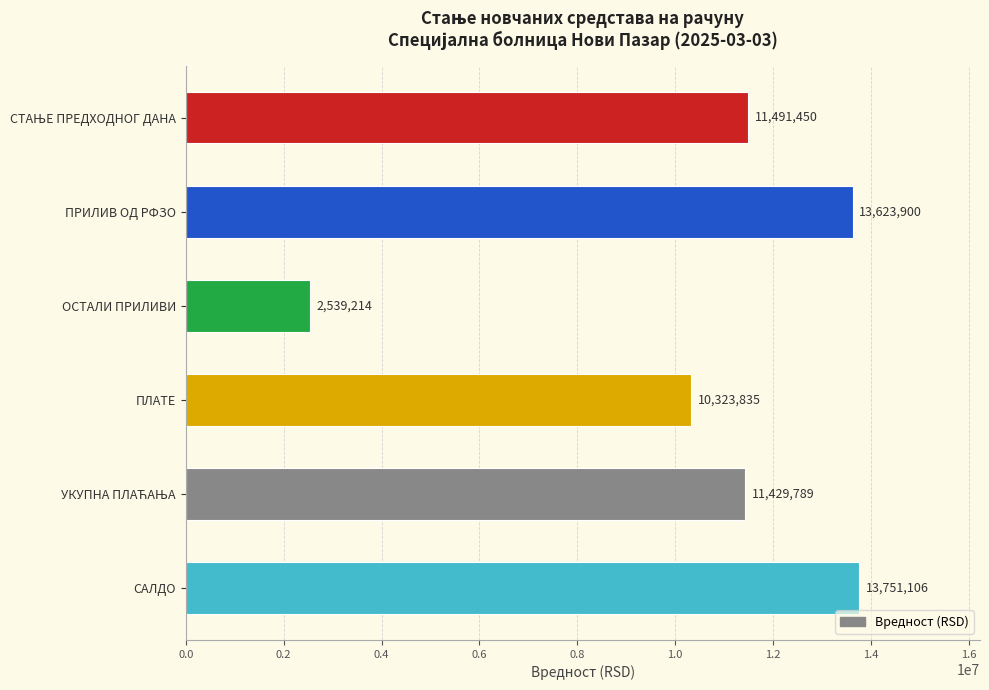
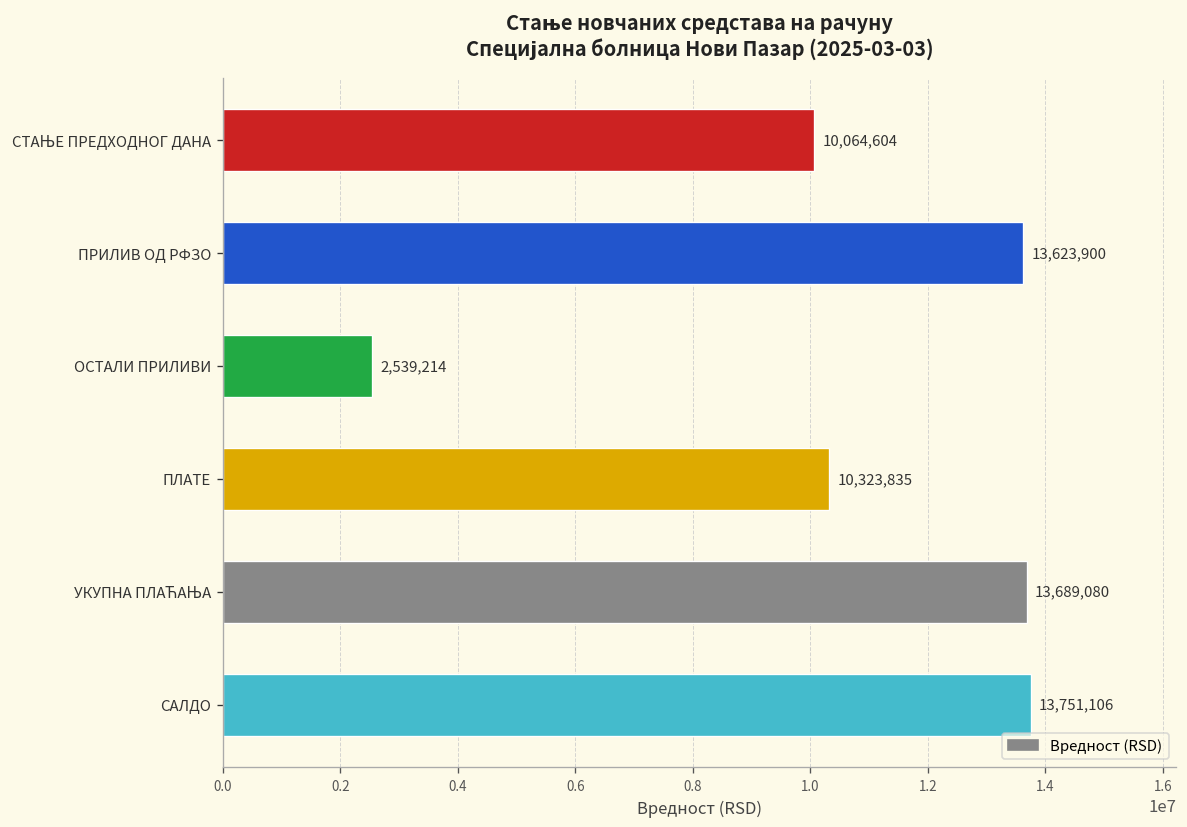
СТАЊЕ ПРЕДХОДНОГ ДАНА: 11,491,450 -> 10,064,604
УКУПНА ПЛАЋАЊА: 11,429,789 -> 13,689,080
